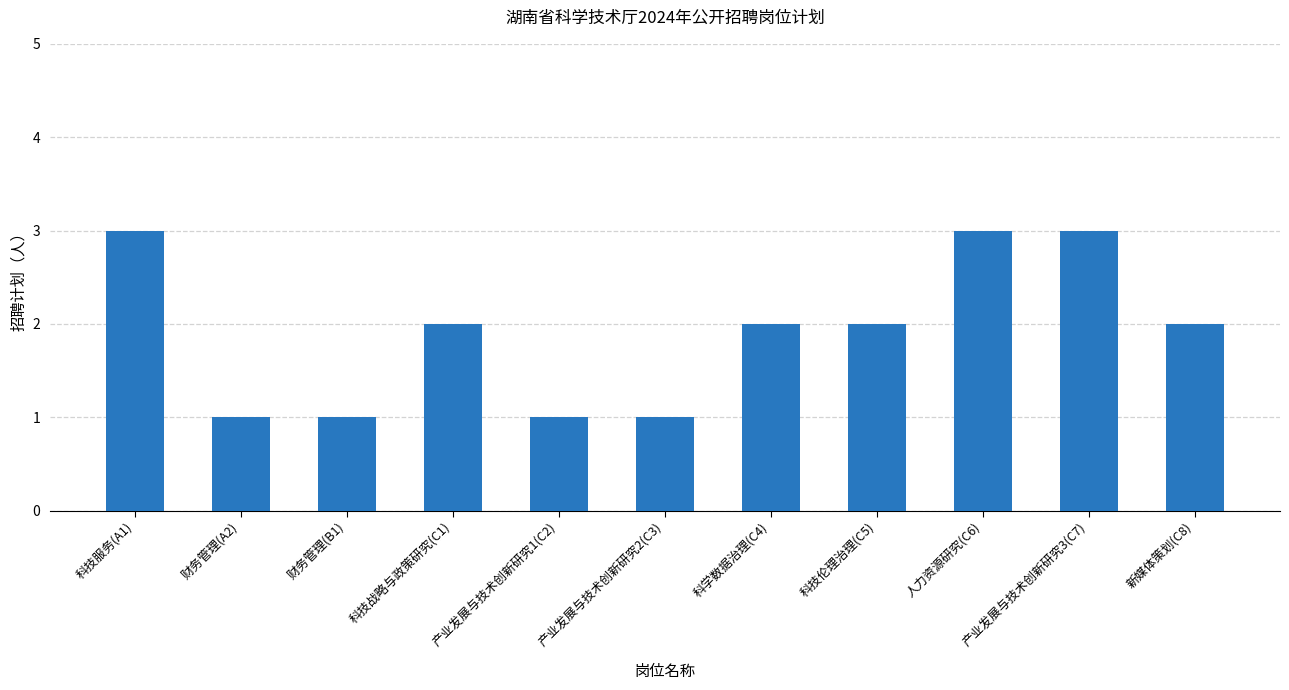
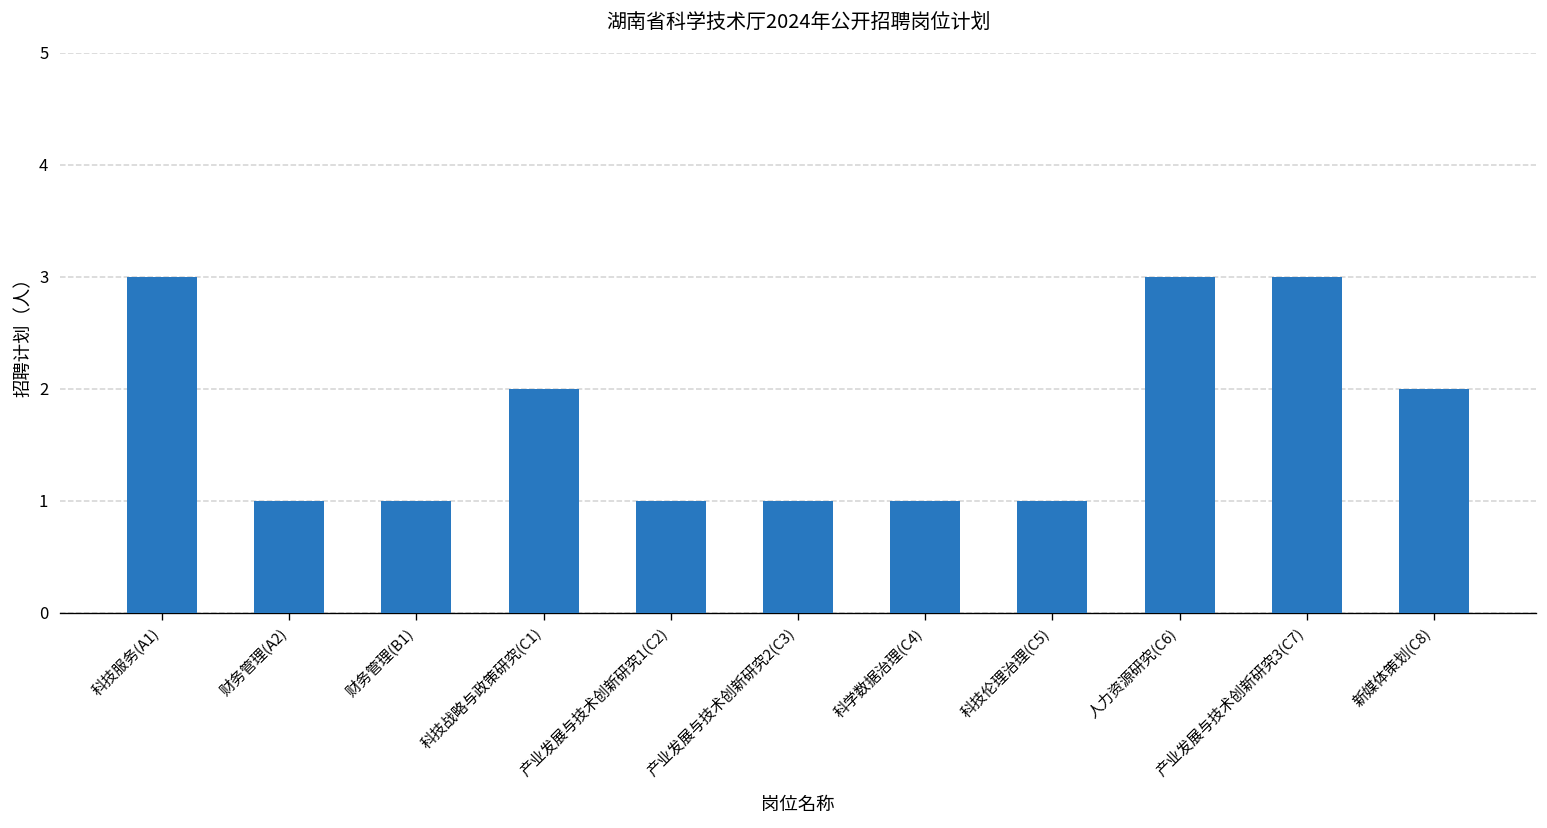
科学数据治理(C4): 2 -> 1
科技伦理治理(C5): 2 -> 1
